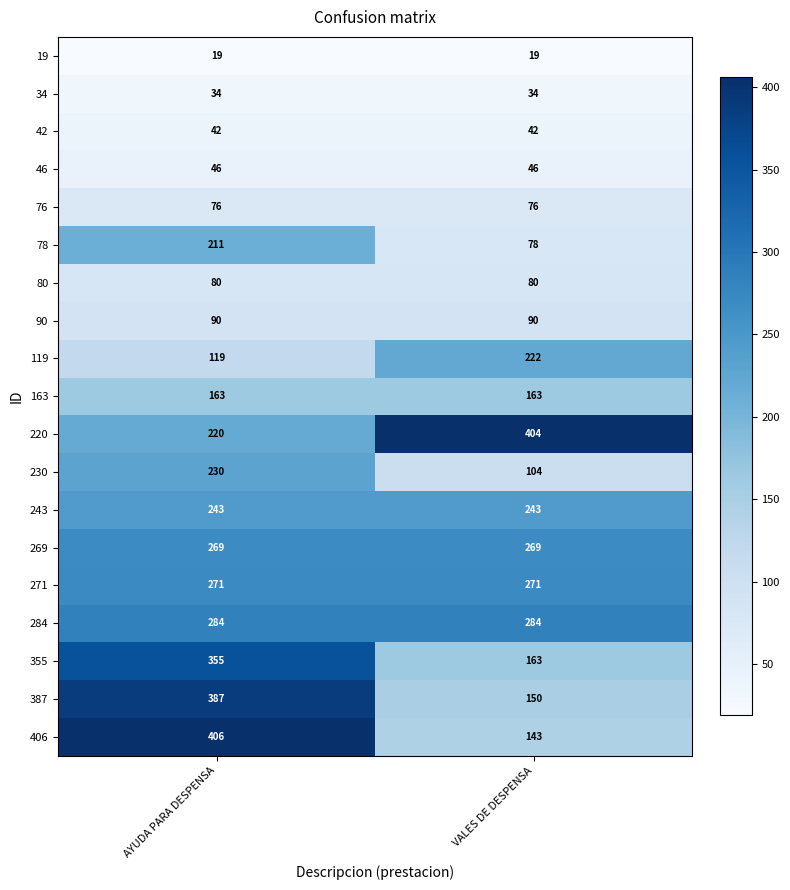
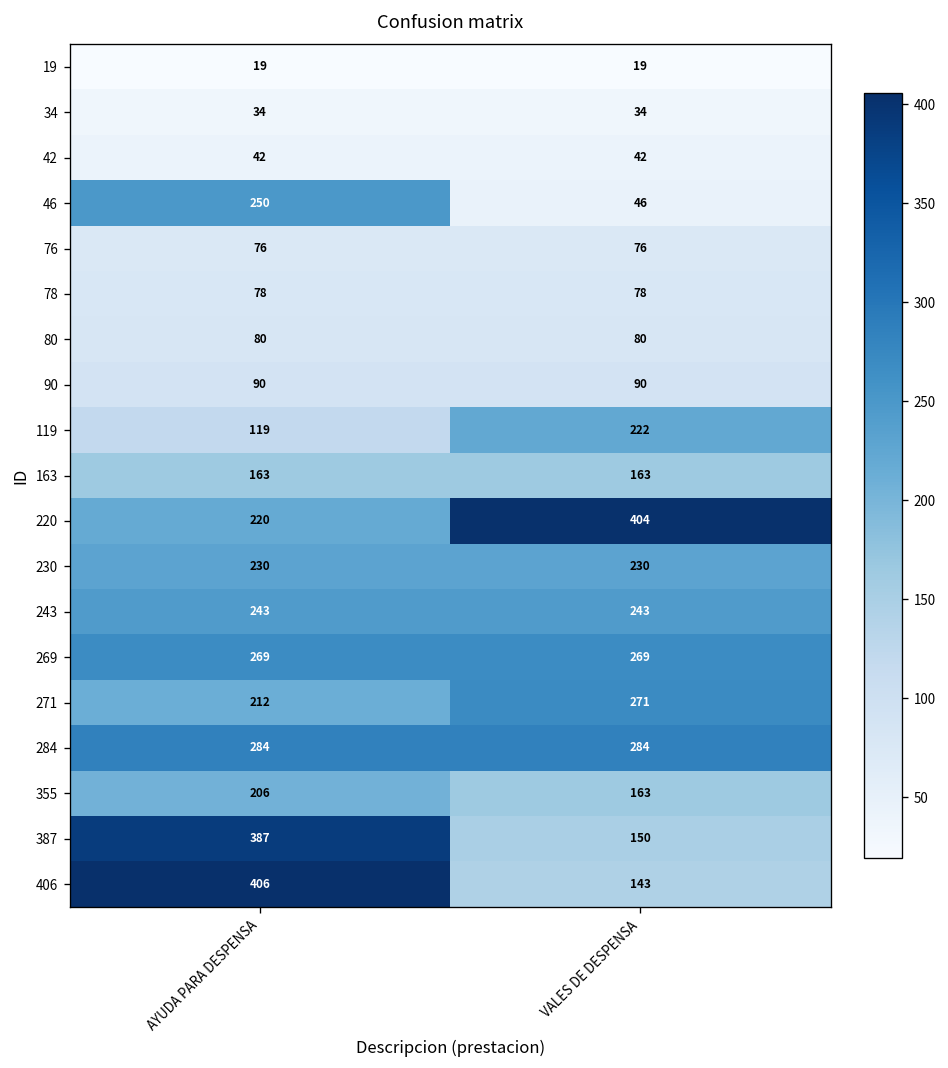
46, AYUDA PARA DESPENSA: 46 -> 250
78, AYUDA PARA DESPENSA: 211 -> 78
230, VALES DE DESPENSA: 104 -> 230
271, AYUDA PARA DESPENSA: 271 -> 212
355, AYUDA PARA DESPENSA: 355 -> 206
